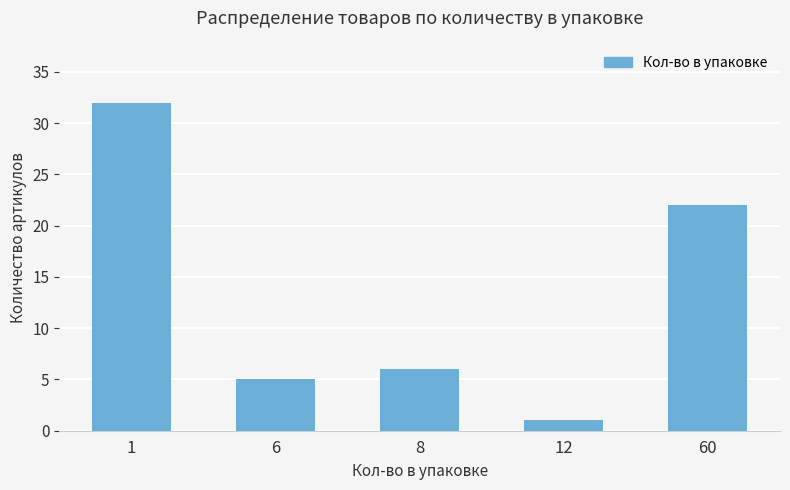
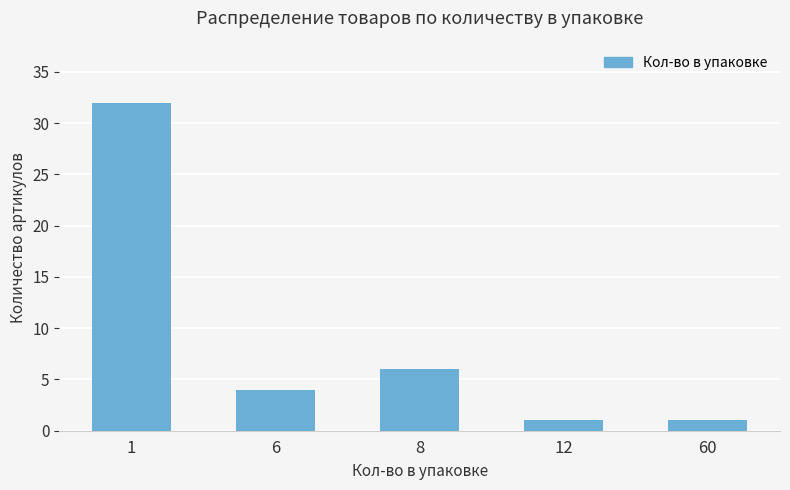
6: 5 -> 4
60: 22 -> 1
